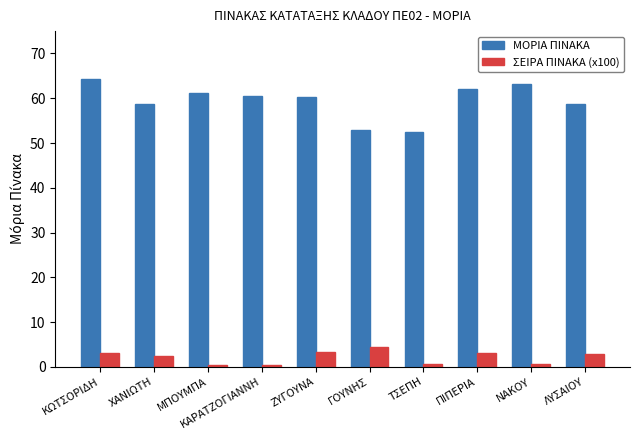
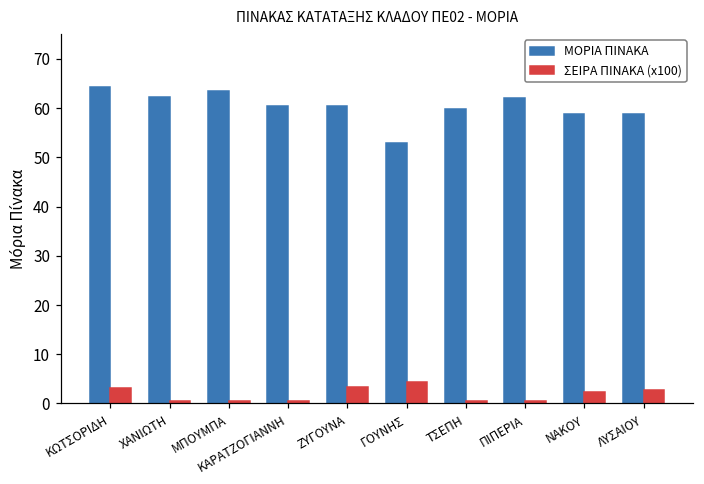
ΜΟΡΙΑ ΠΙΝΑΚΑ, ΧΑΝΙΩΤΗ: 59 -> 62
ΣΕΙΡΑ ΠΙΝΑΚΑ (x100), ΧΑΝΙΩΤΗ: 2 -> 0
ΜΟΡΙΑ ΠΙΝΑΚΑ, ΜΠΟΥΜΠΑ: 61 -> 63
ΜΟΡΙΑ ΠΙΝΑΚΑ, ΤΣΕΠΗ: 52 -> 60
ΣΕΙΡΑ ΠΙΝΑΚΑ (x100), ΠΙΠΕΡΙΑ: 3 -> 1
ΜΟΡΙΑ ΠΙΝΑΚΑ, ΝΑΚΟΥ: 63 -> 59
ΣΕΙΡΑ ΠΙΝΑΚΑ (x100), ΝΑΚΟΥ: 1 -> 2
